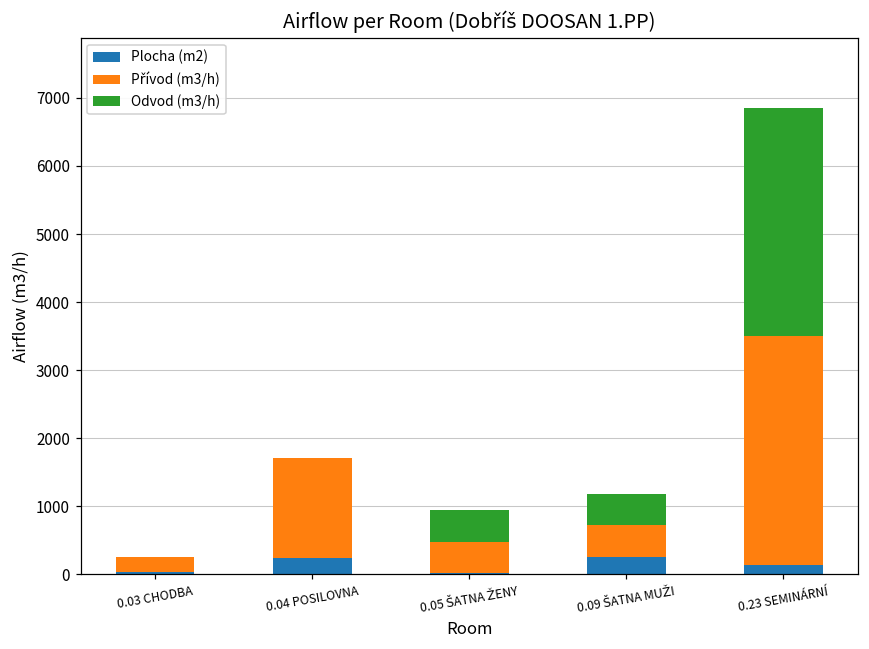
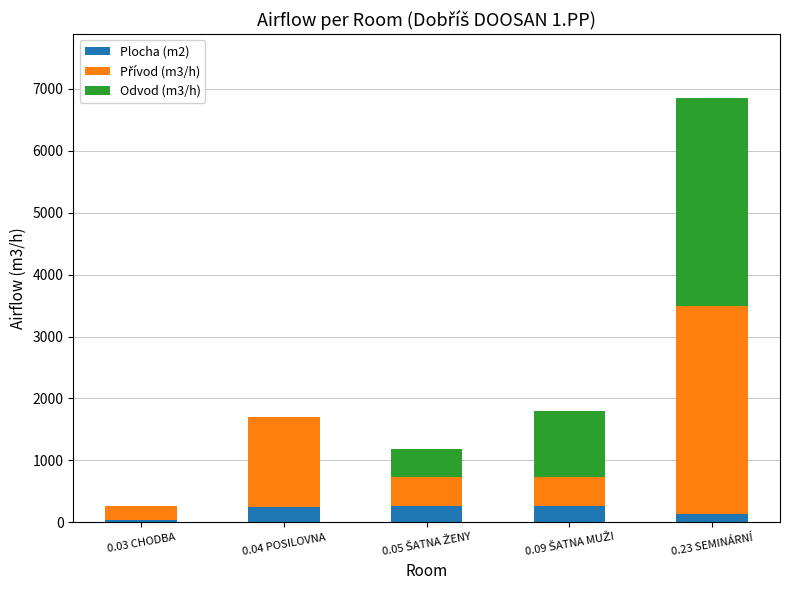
Plocha (m2), 0.05 ŠATNA ŽENY: 0 -> 300
Odvod (m3/h), 0.09 ŠATNA MUŽI: 500 -> 1100
